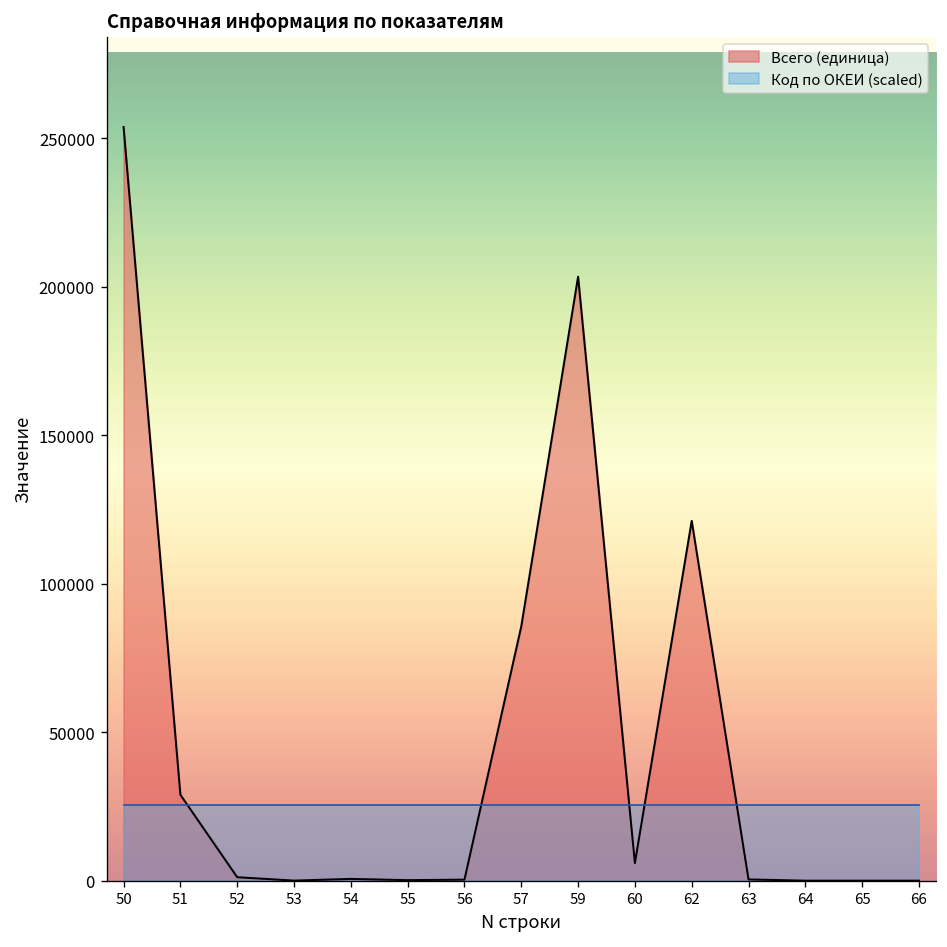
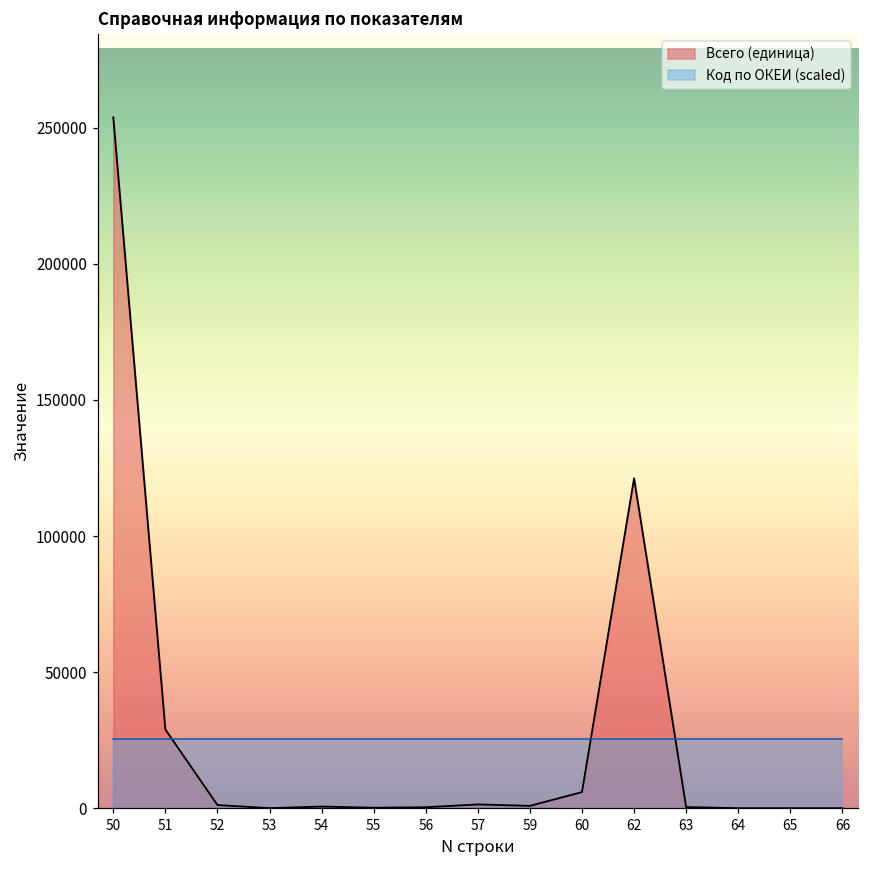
Всего (единица), 57: 86000 -> 1000
Всего (единица), 59: 203000 -> 1000
